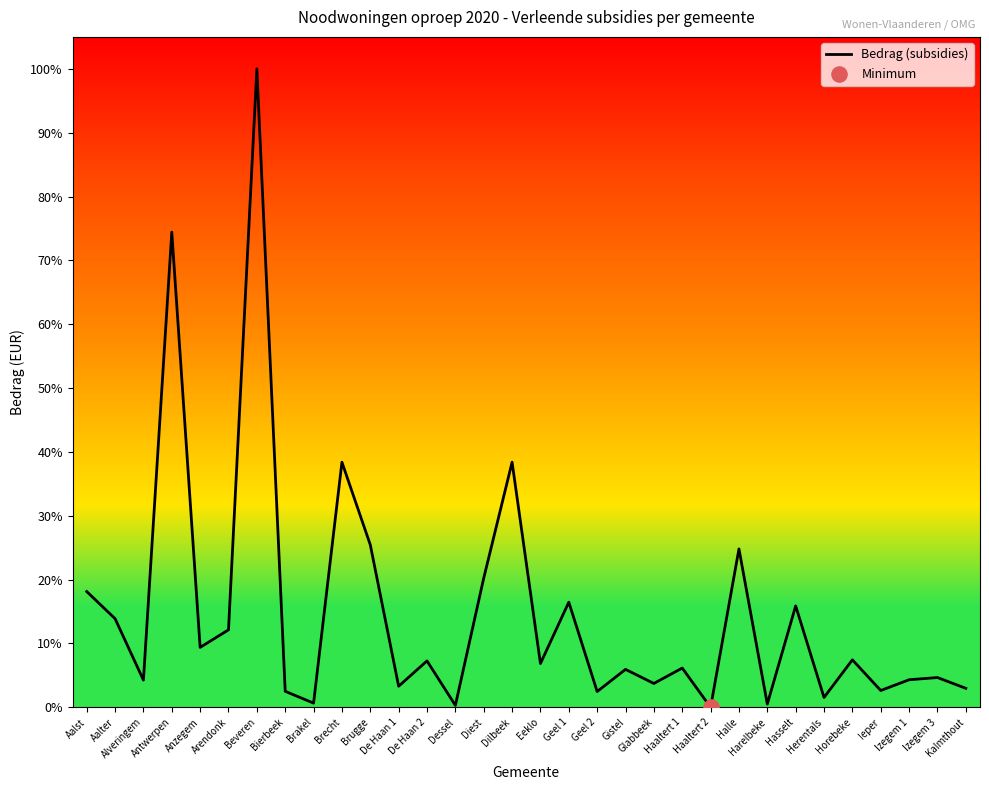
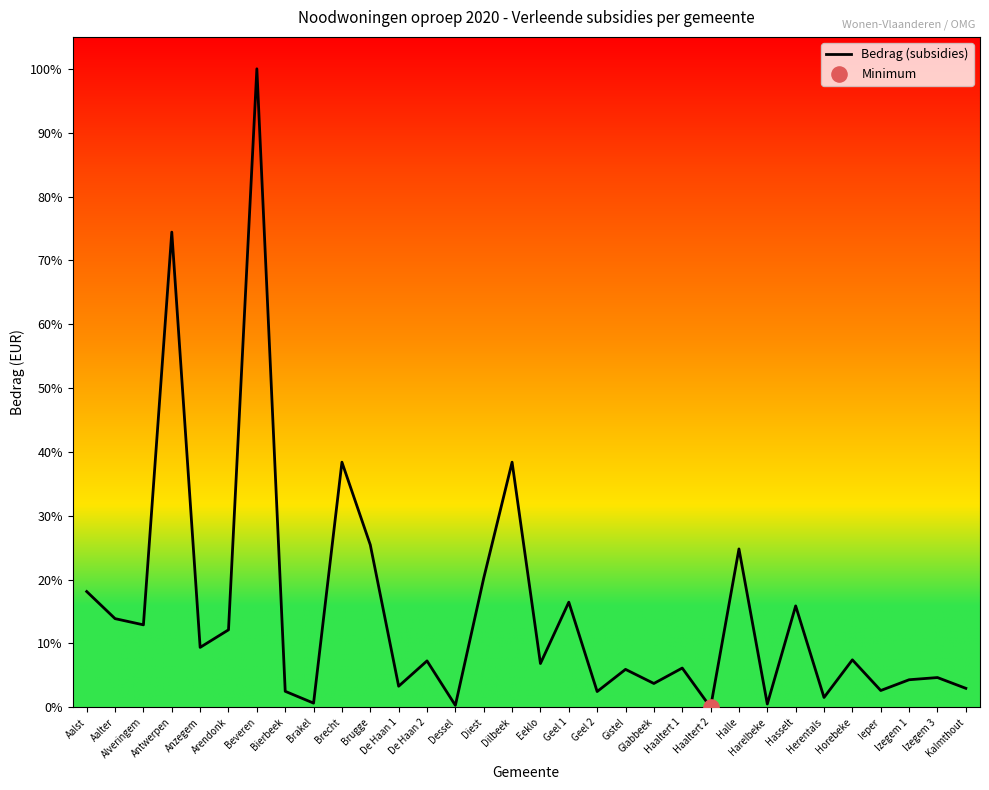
Bedrag (subsidies), Alveringem: 4% -> 13%
